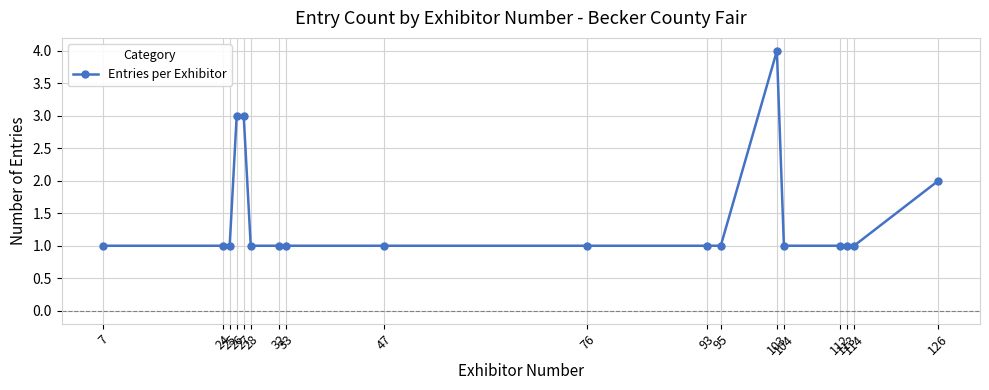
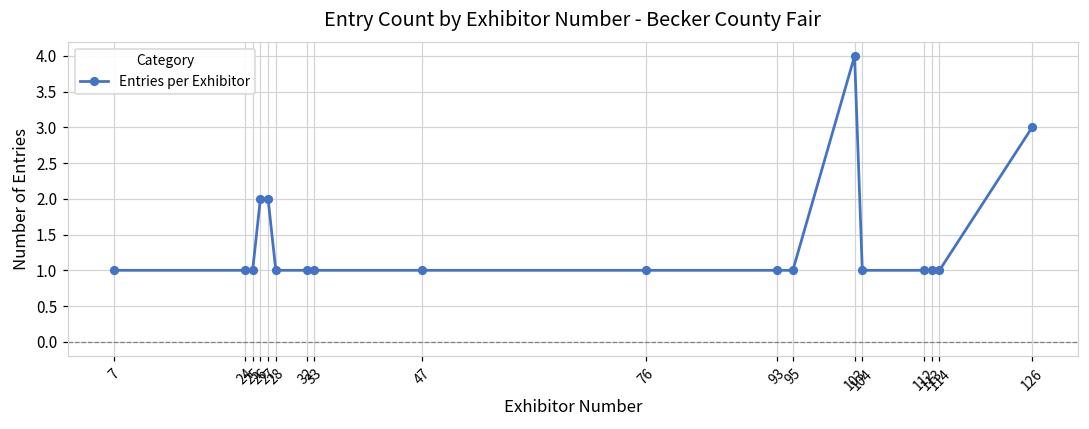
26: 3 -> 2
27: 3 -> 2
126: 2 -> 3
